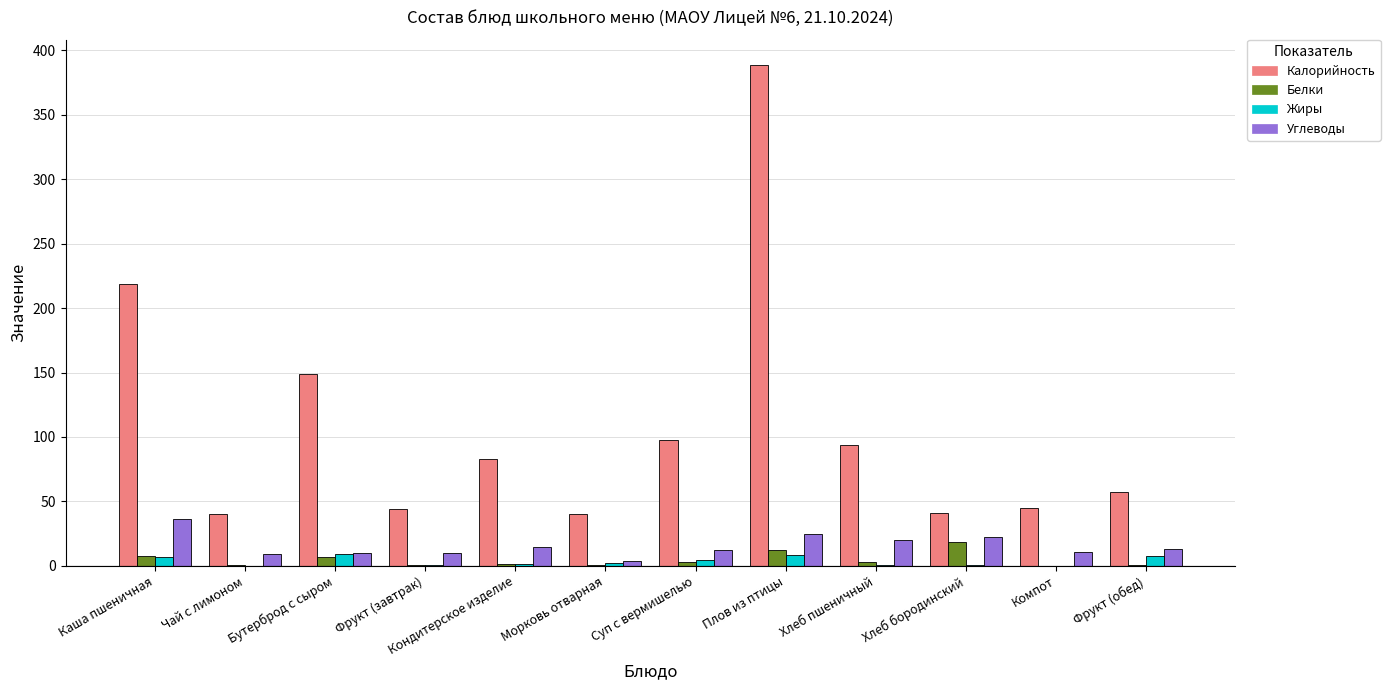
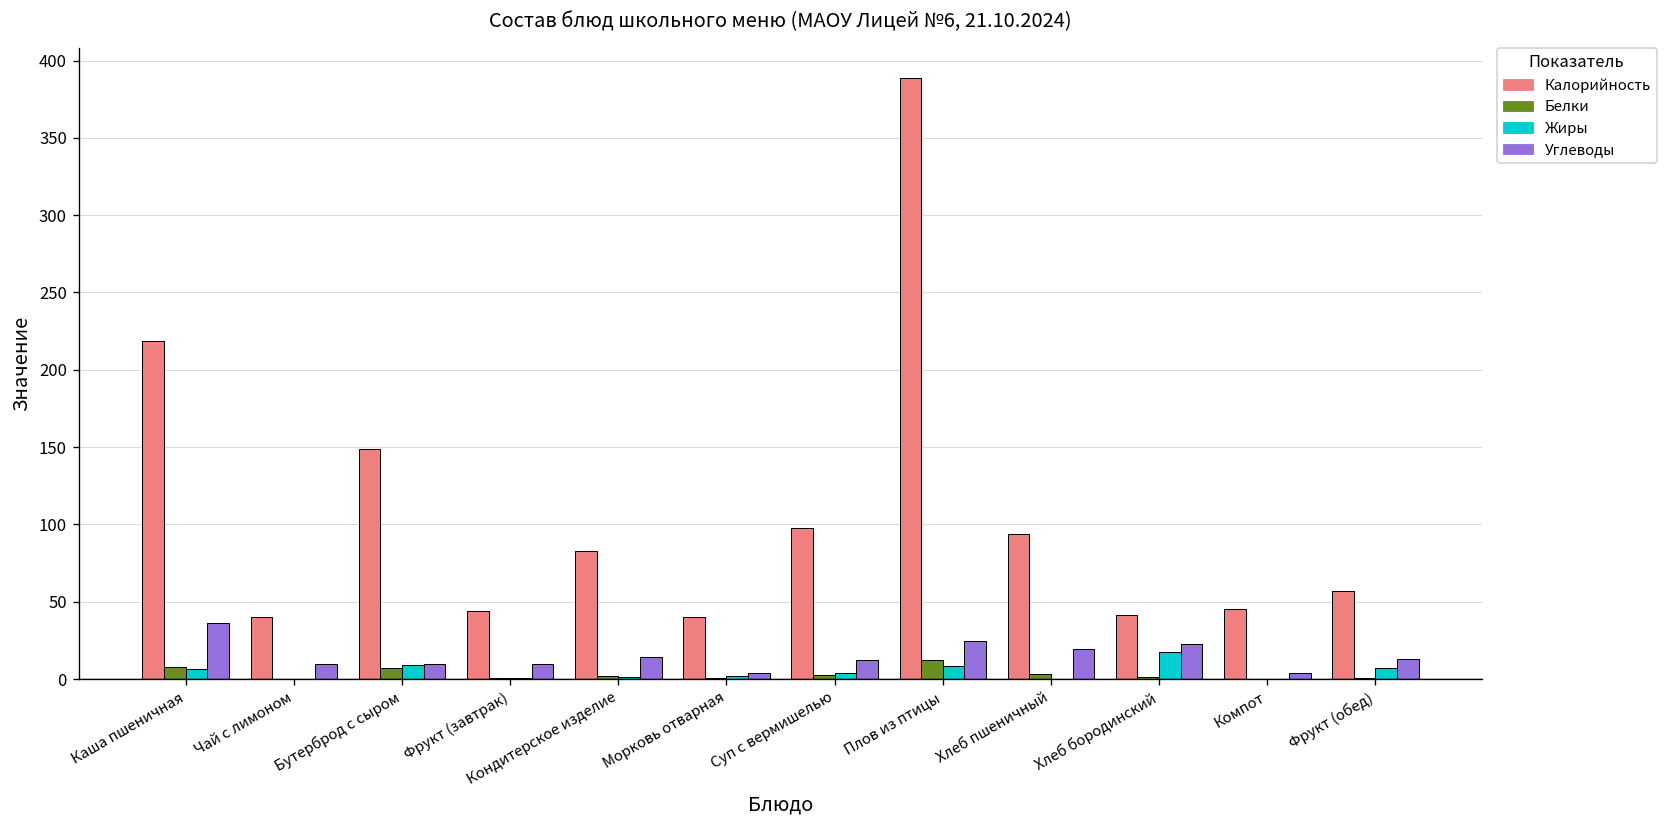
Белки, Хлеб бородинский: 18 -> 2
Жиры, Хлеб бородинский: 0 -> 18
Углеводы, Компот: 11 -> 4
